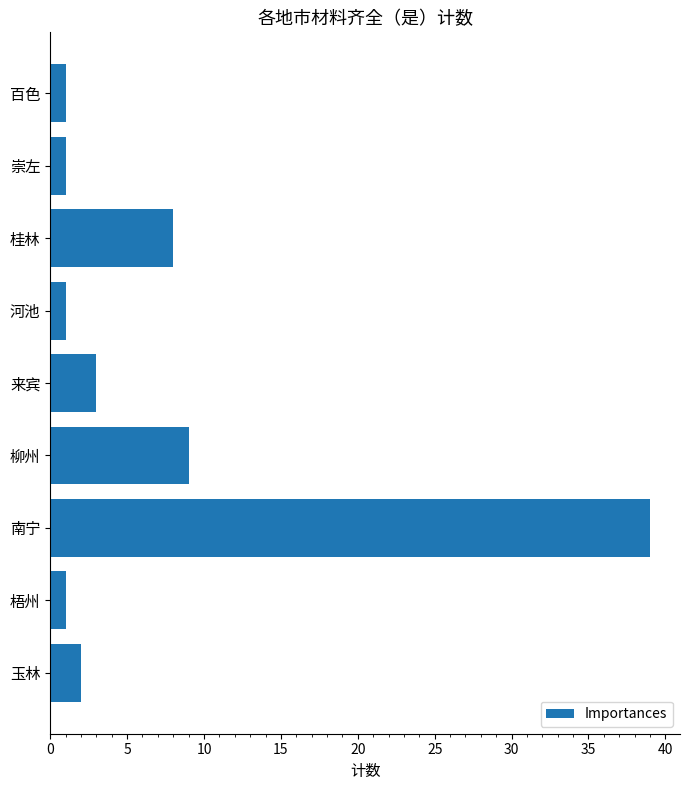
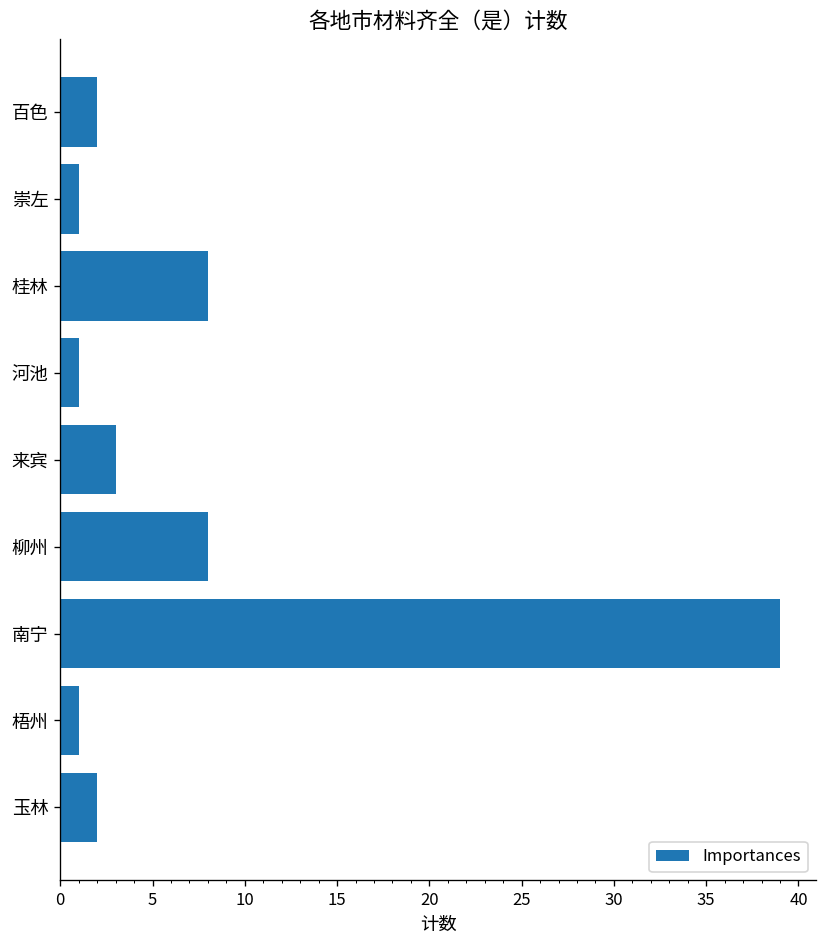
百色: 1 -> 2
柳州: 9 -> 8
